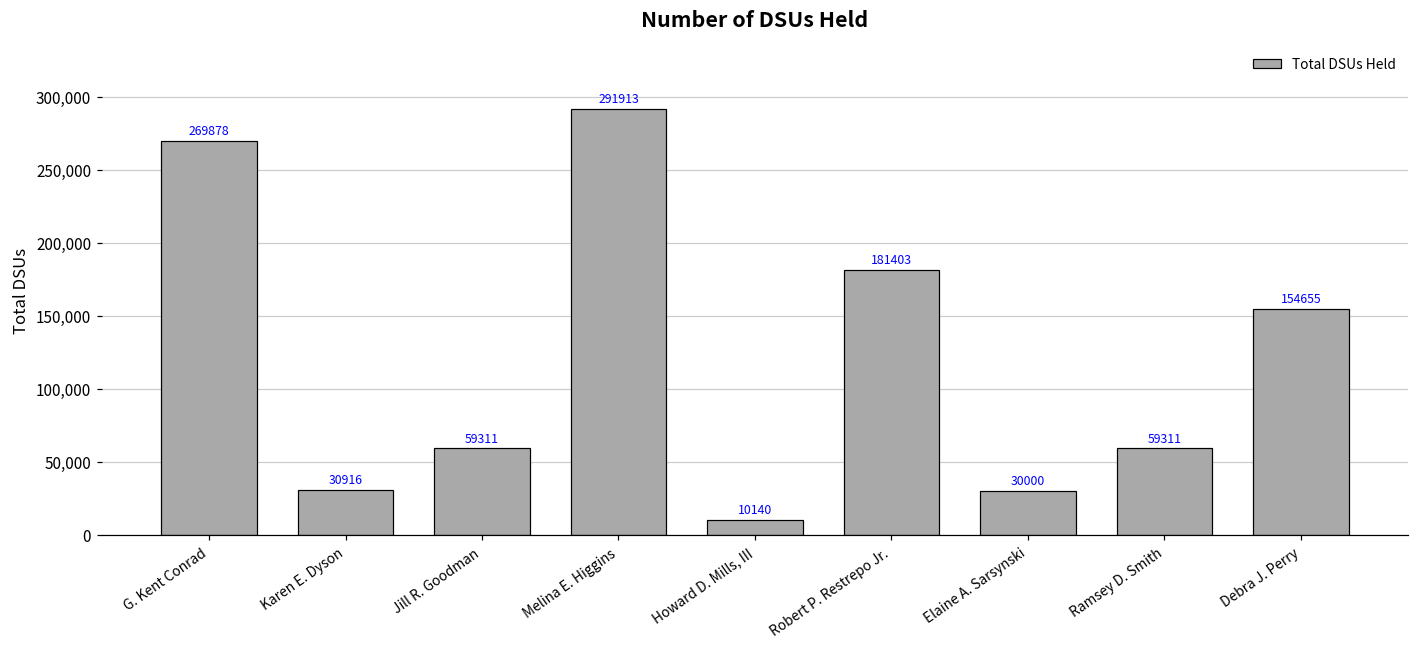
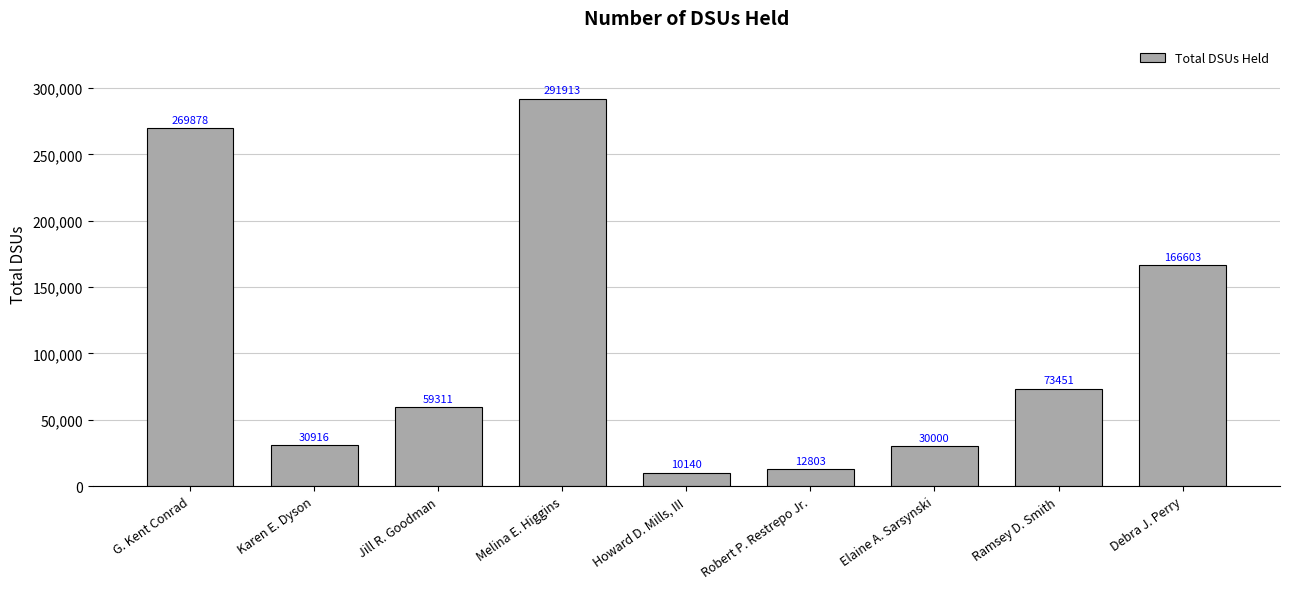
Robert P. Restrepo Jr.: 181403 -> 12803
Ramsey D. Smith: 59311 -> 73451
Debra J. Perry: 154655 -> 166603
